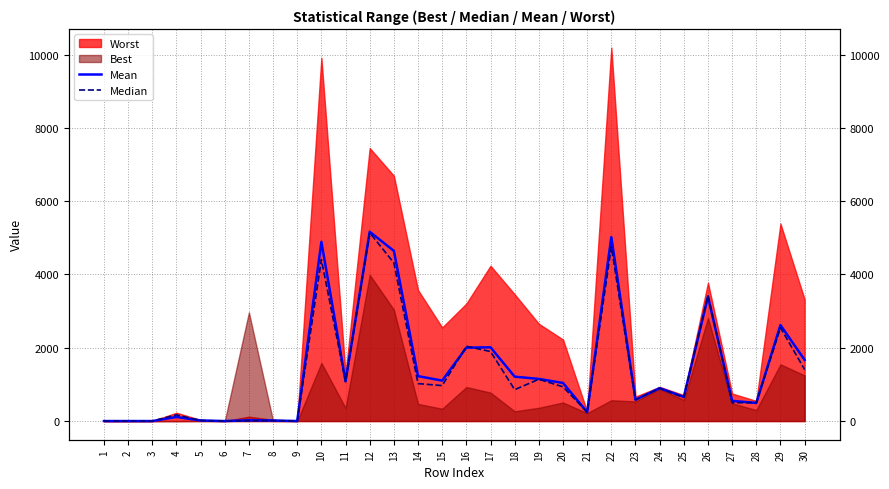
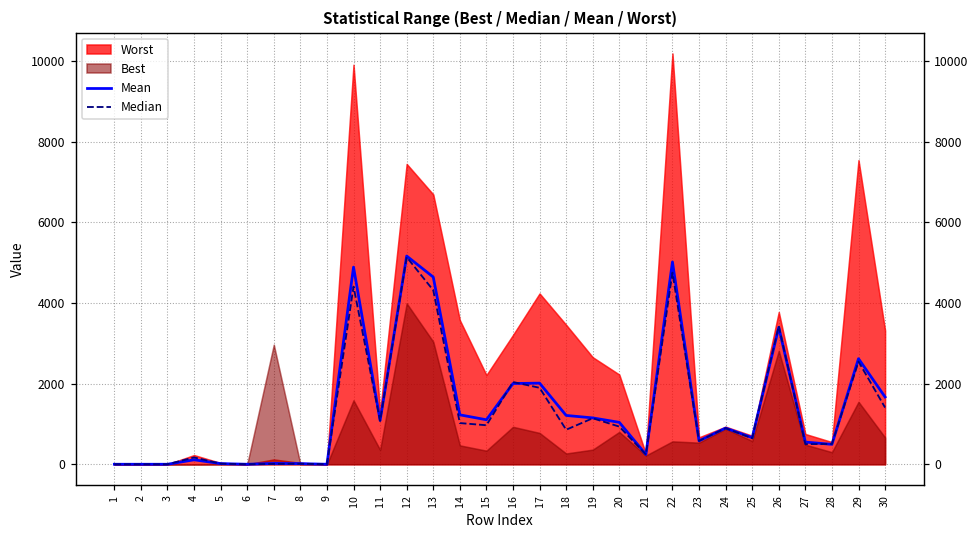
Worst, 15: 2600 -> 2200
Best, 20: 500 -> 800
Worst, 29: 5400 -> 7500
Best, 30: 1200 -> 700
